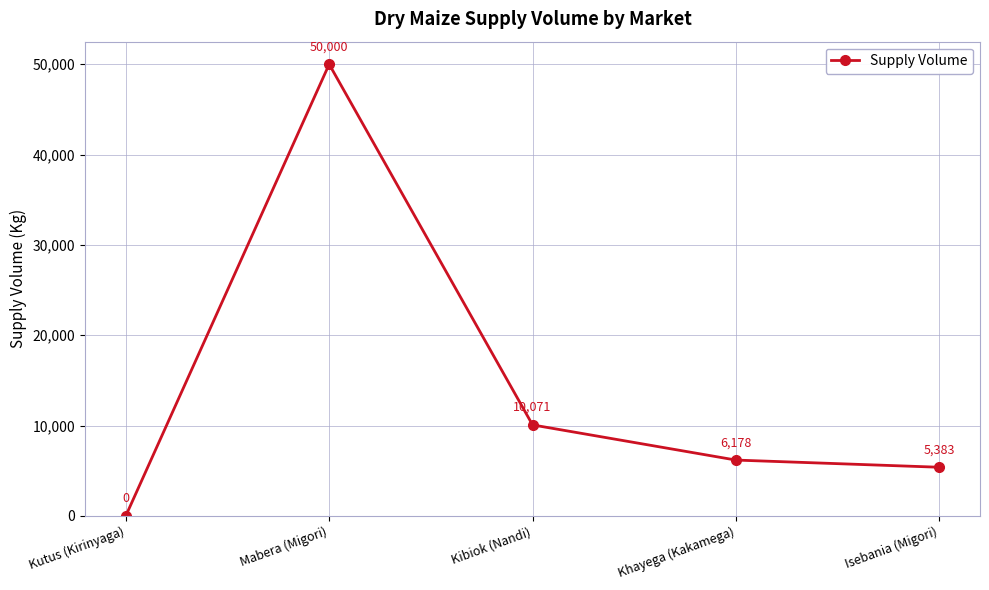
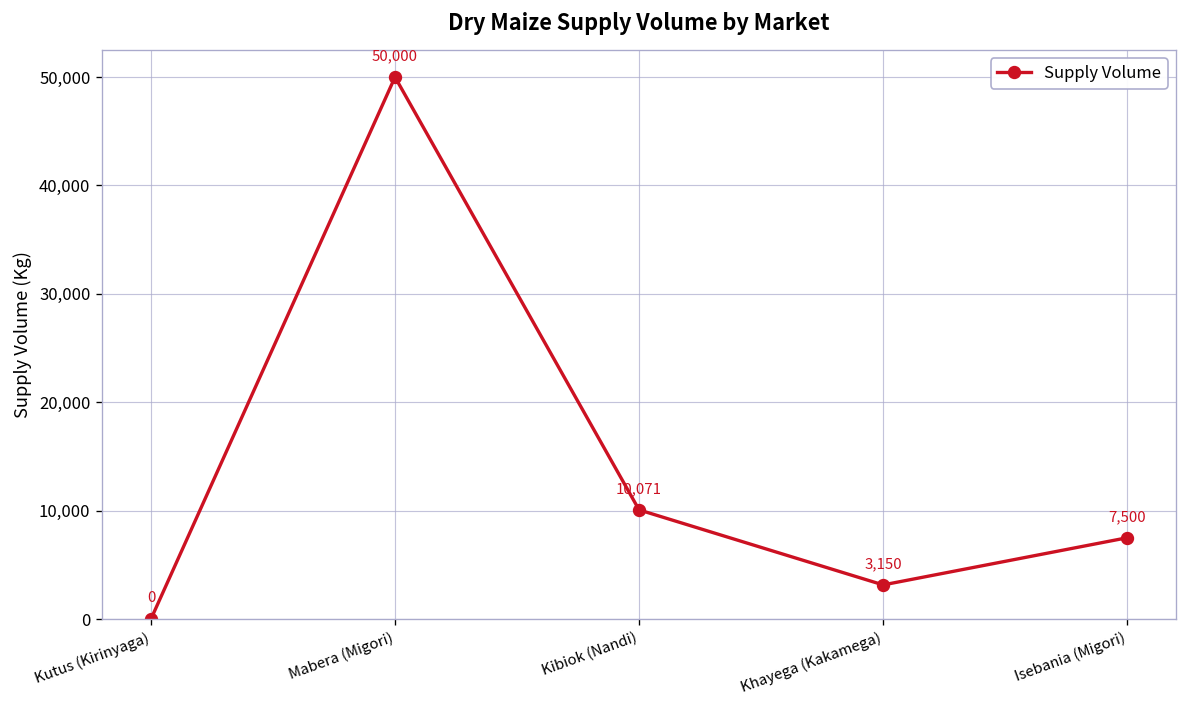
Khayega (Kakamega): 6,178 -> 3,150
Isebania (Migori): 5,383 -> 7,500
